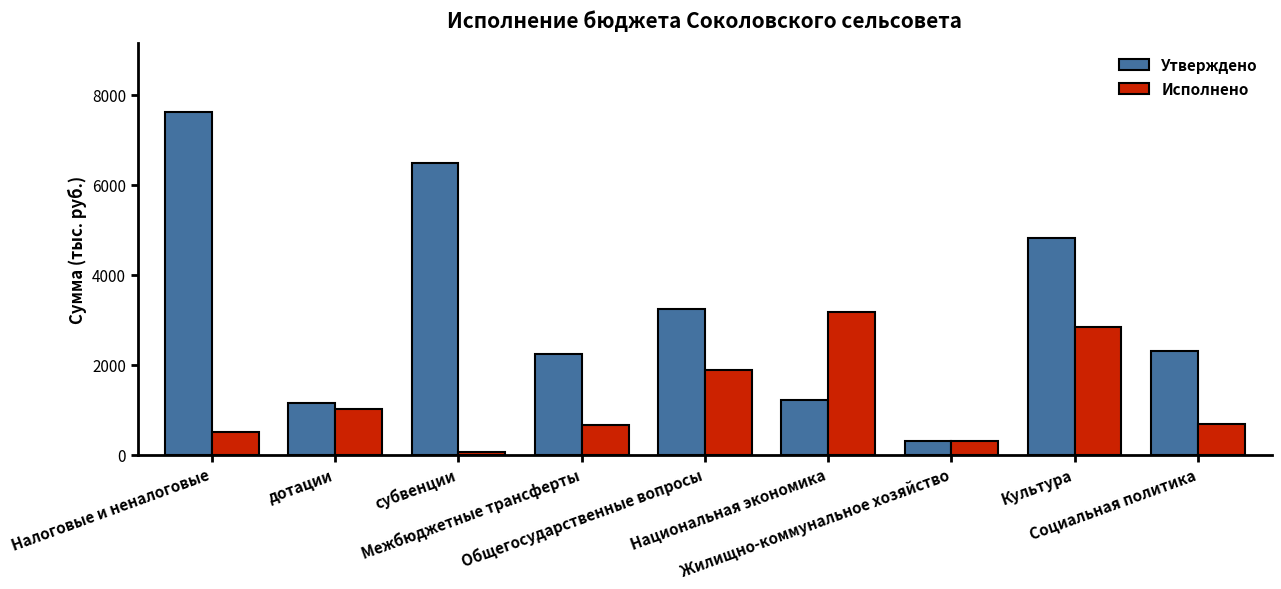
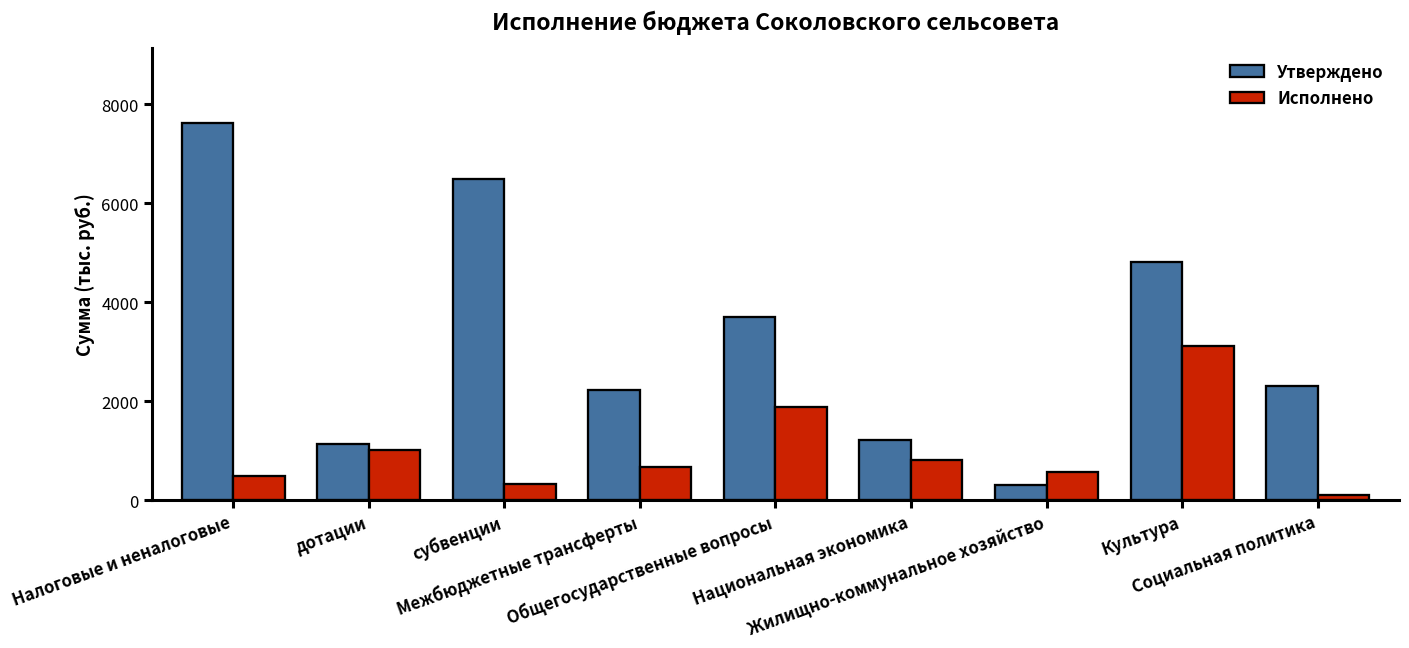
Исполнено, субвенции: 100 -> 300
Утверждено, Общегосударственные вопросы: 3200 -> 3700
Исполнено, Национальная экономика: 3200 -> 800
Исполнено, Жилищно-коммунальное хозяйство: 300 -> 600
Исполнено, Культура: 2800 -> 3100
Исполнено, Социальная политика: 700 -> 100
